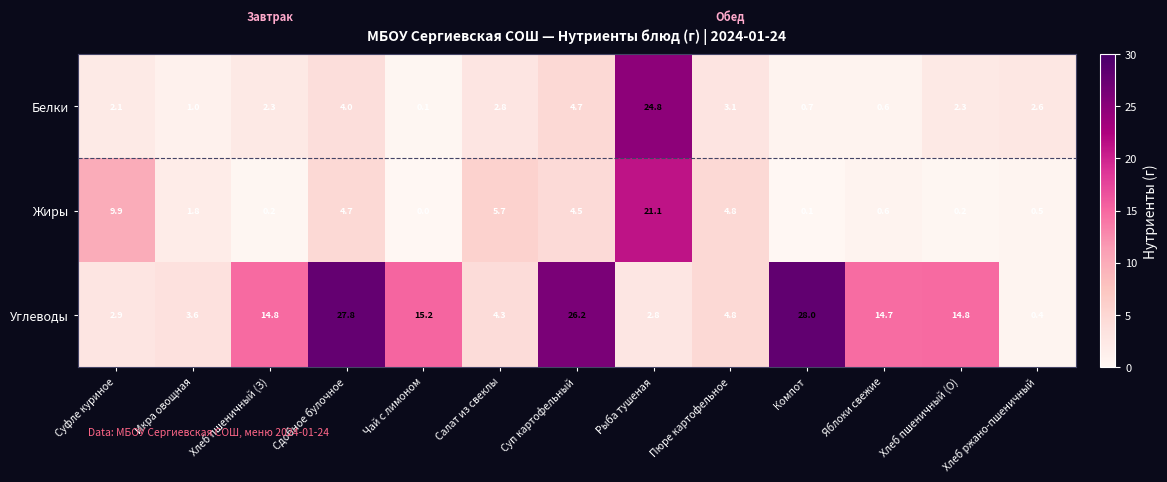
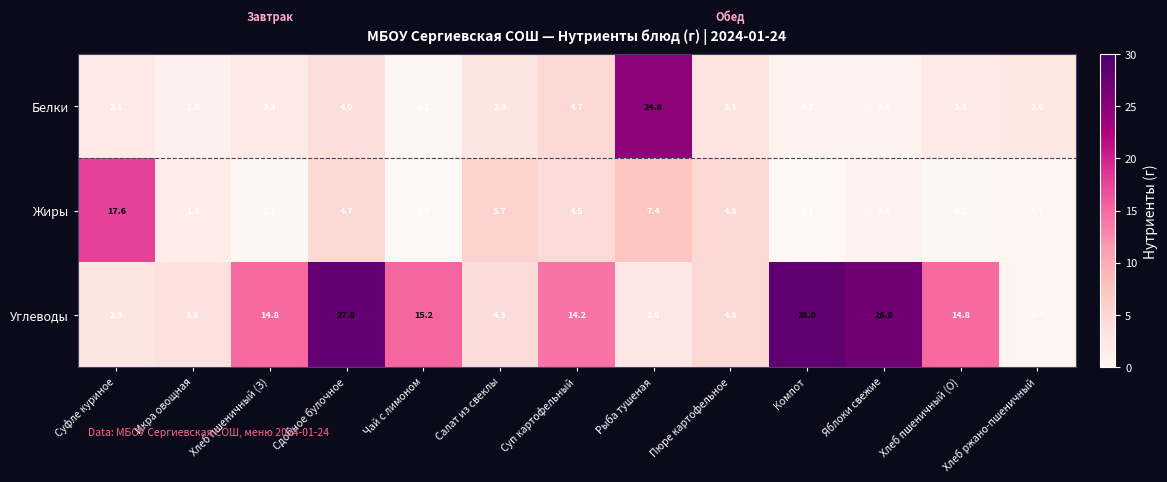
Жиры, Суфле куриное: 9.9 -> 17.6
Жиры, Рыба тушеная: 21.1 -> 7.4
Углеводы, Суп картофельный: 26.2 -> 14.2
Углеводы, Яблоки свежие: 14.7 -> 26.8
